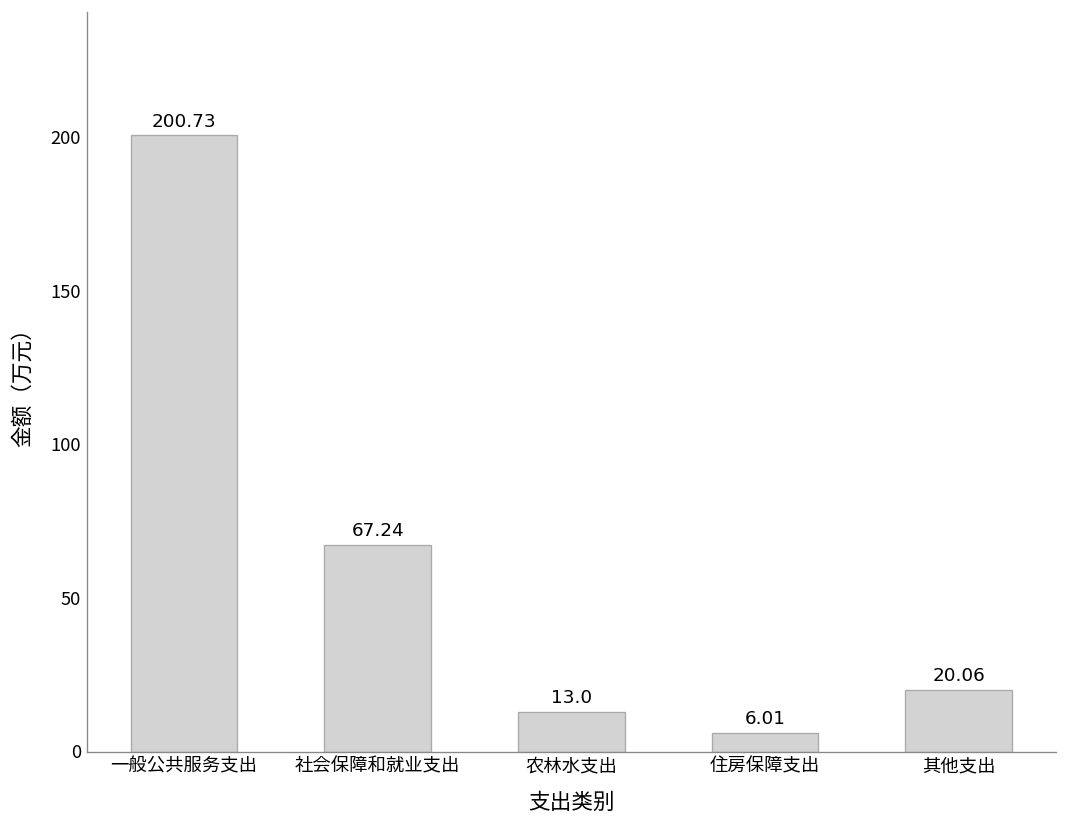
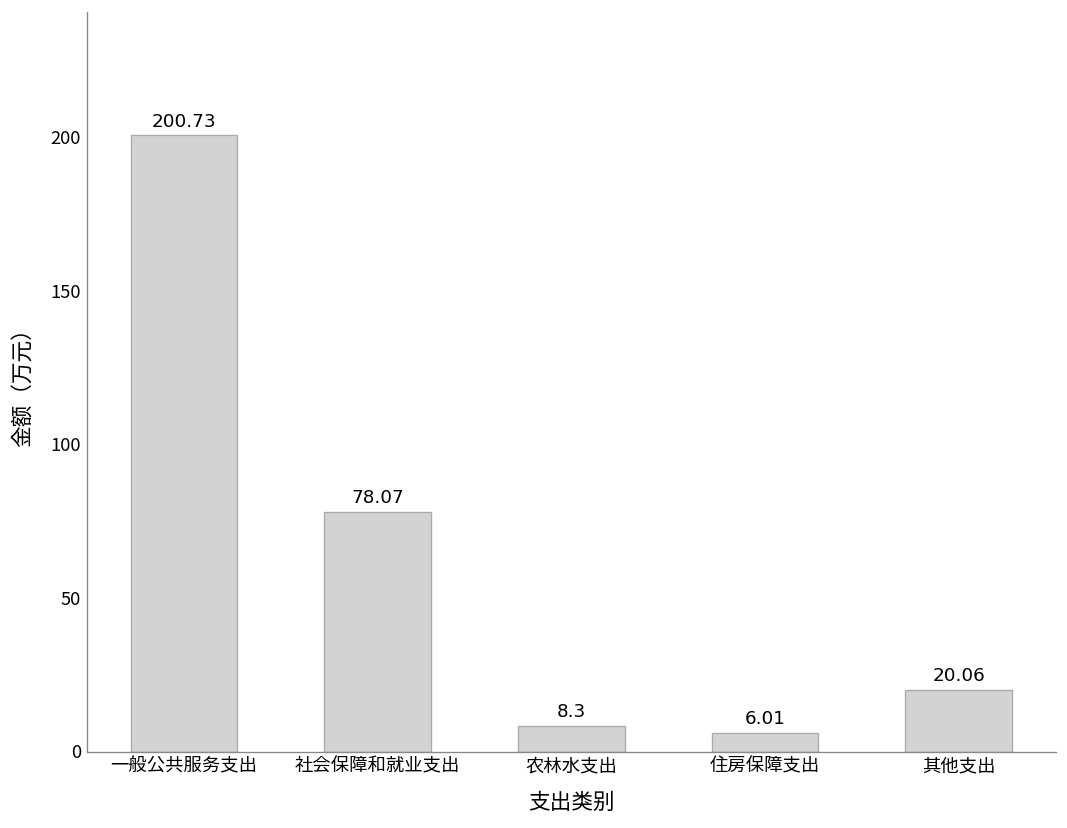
社会保障和就业支出: 67.24 -> 78.07
农林水支出: 13.0 -> 8.3
